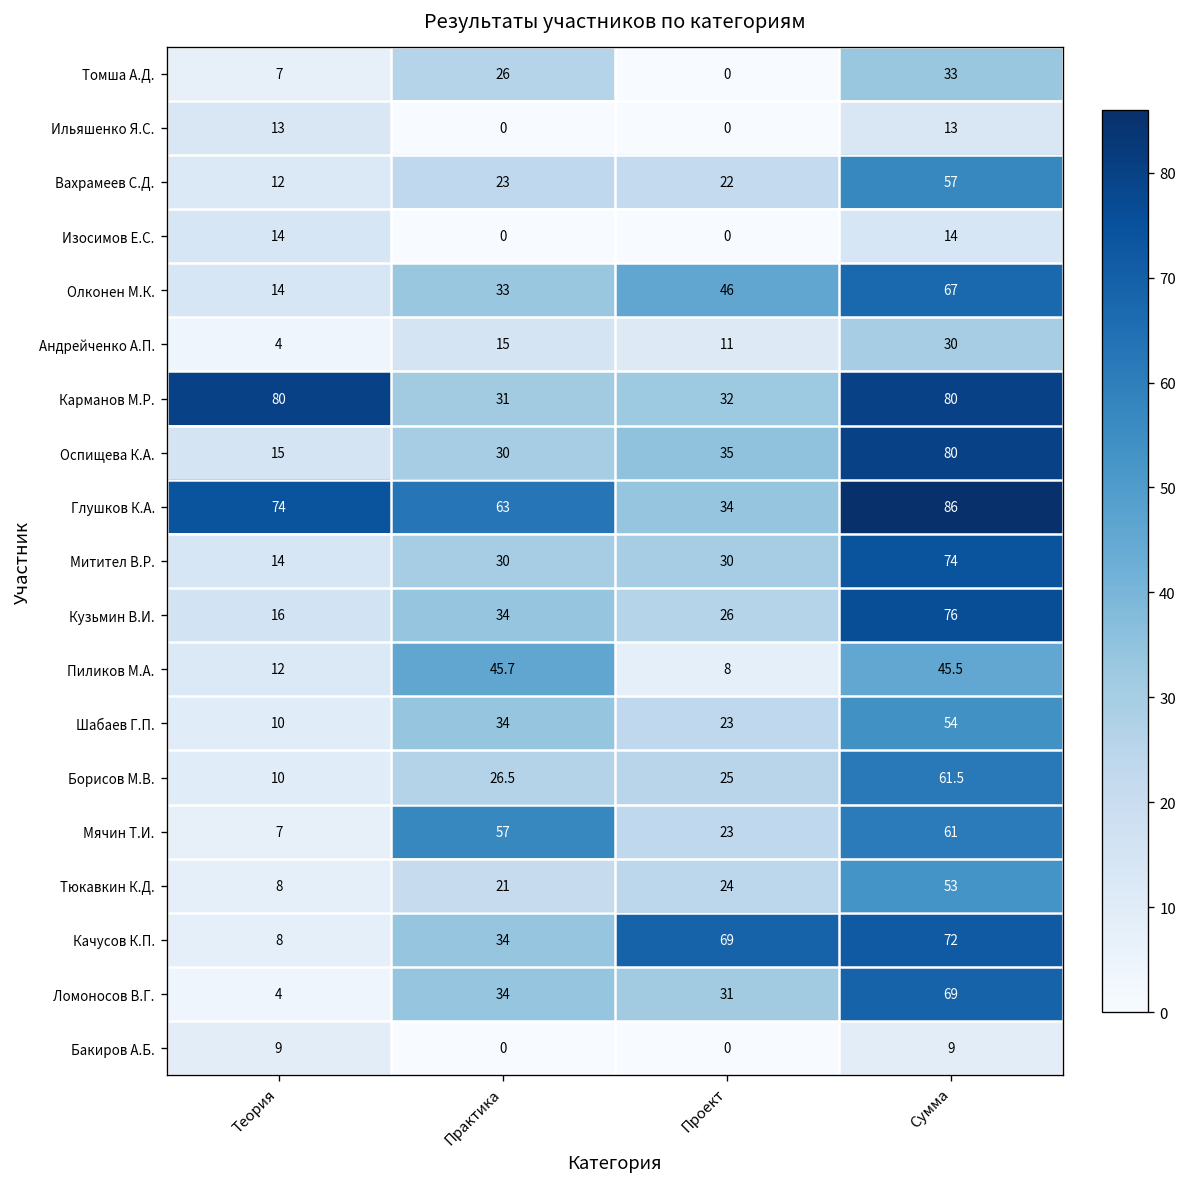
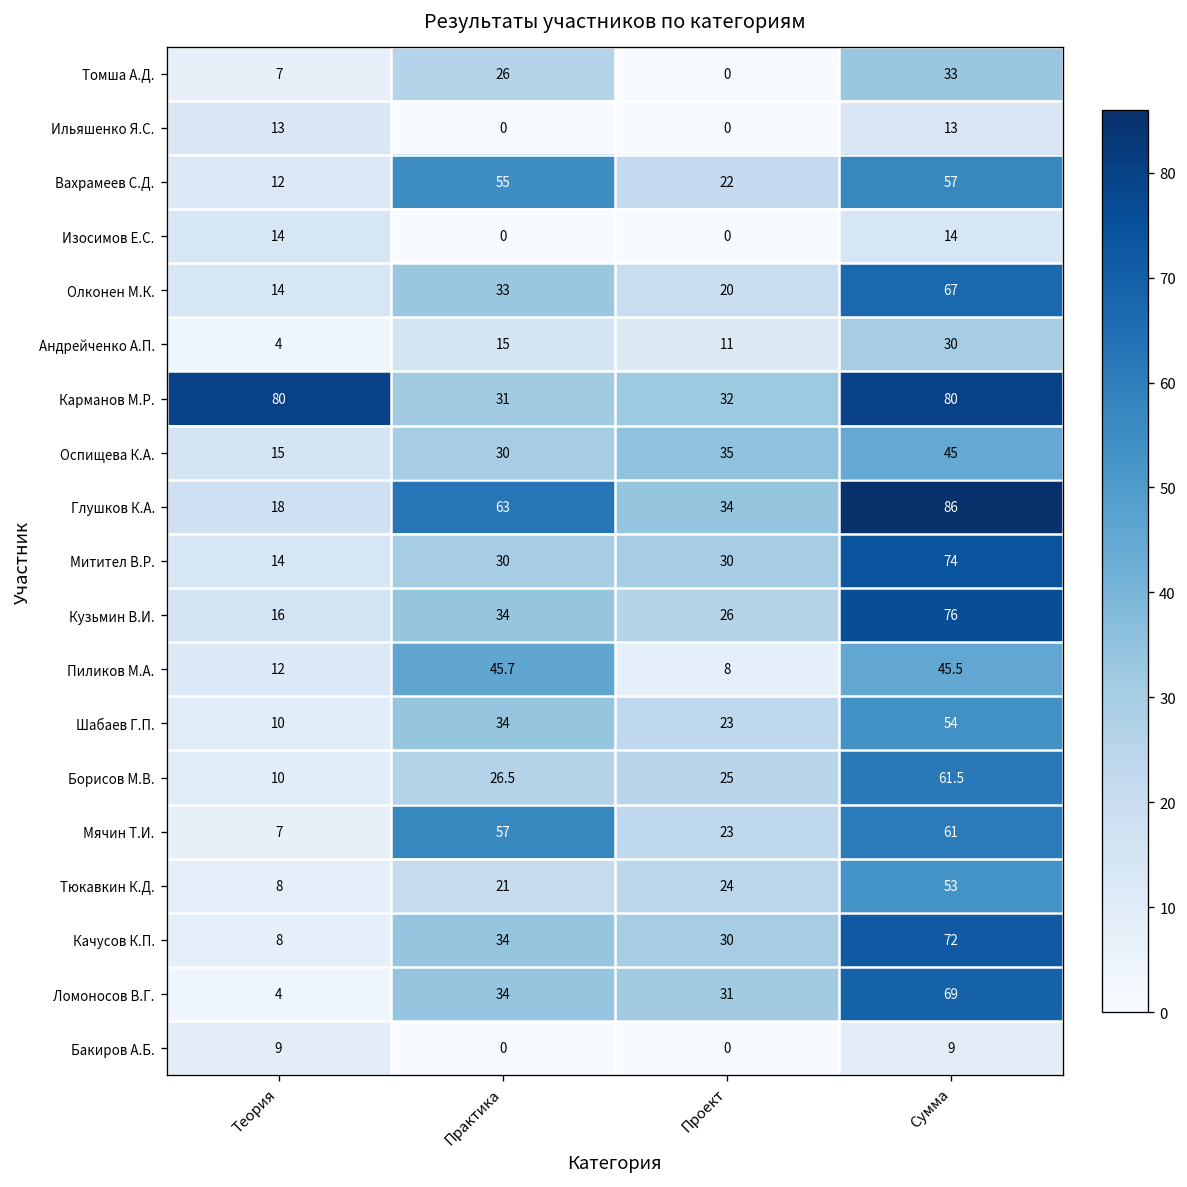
Вахрамеев С.Д., Практика: 23 -> 55
Олконен М.К., Проект: 46 -> 20
Оспищева К.А., Сумма: 80 -> 45
Глушков К.А., Теория: 74 -> 18
Качусов К.П., Проект: 69 -> 30
